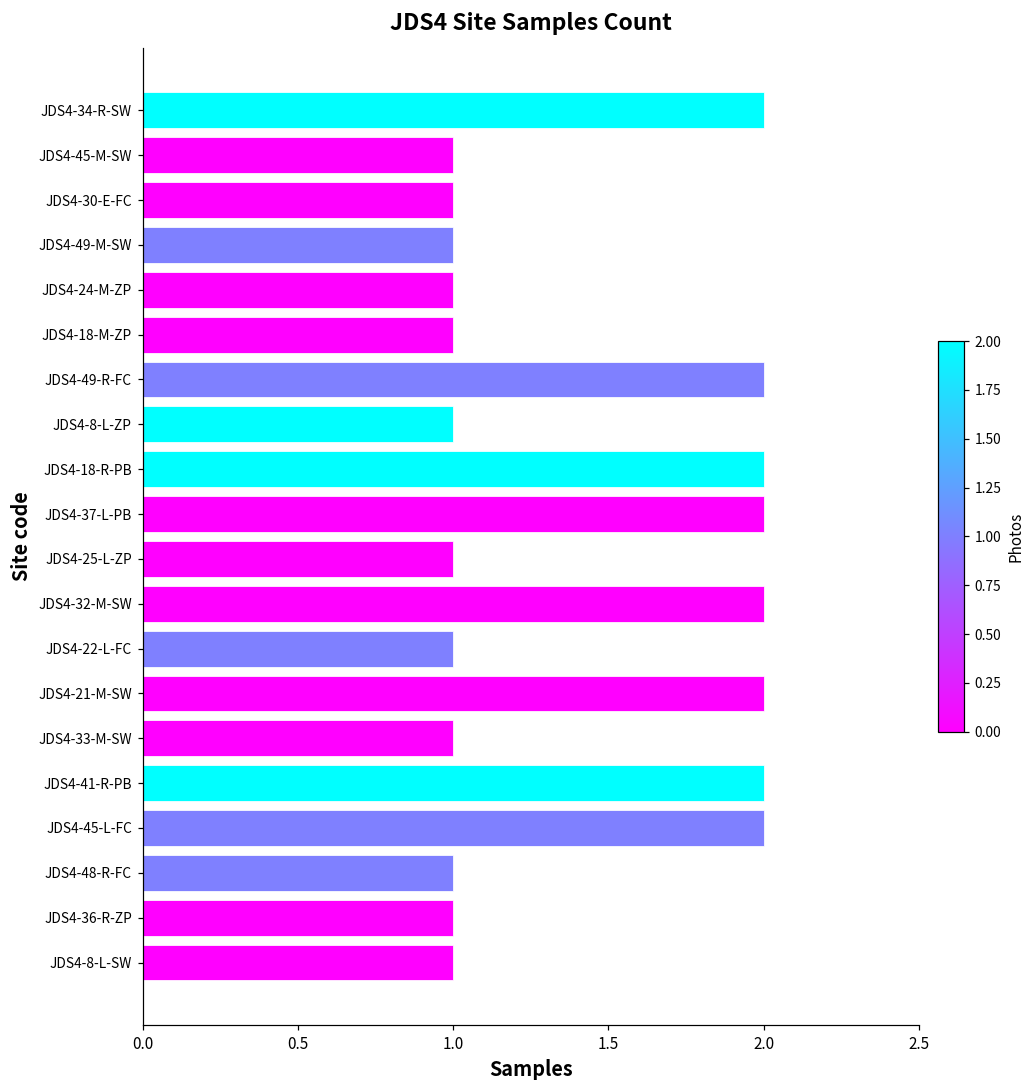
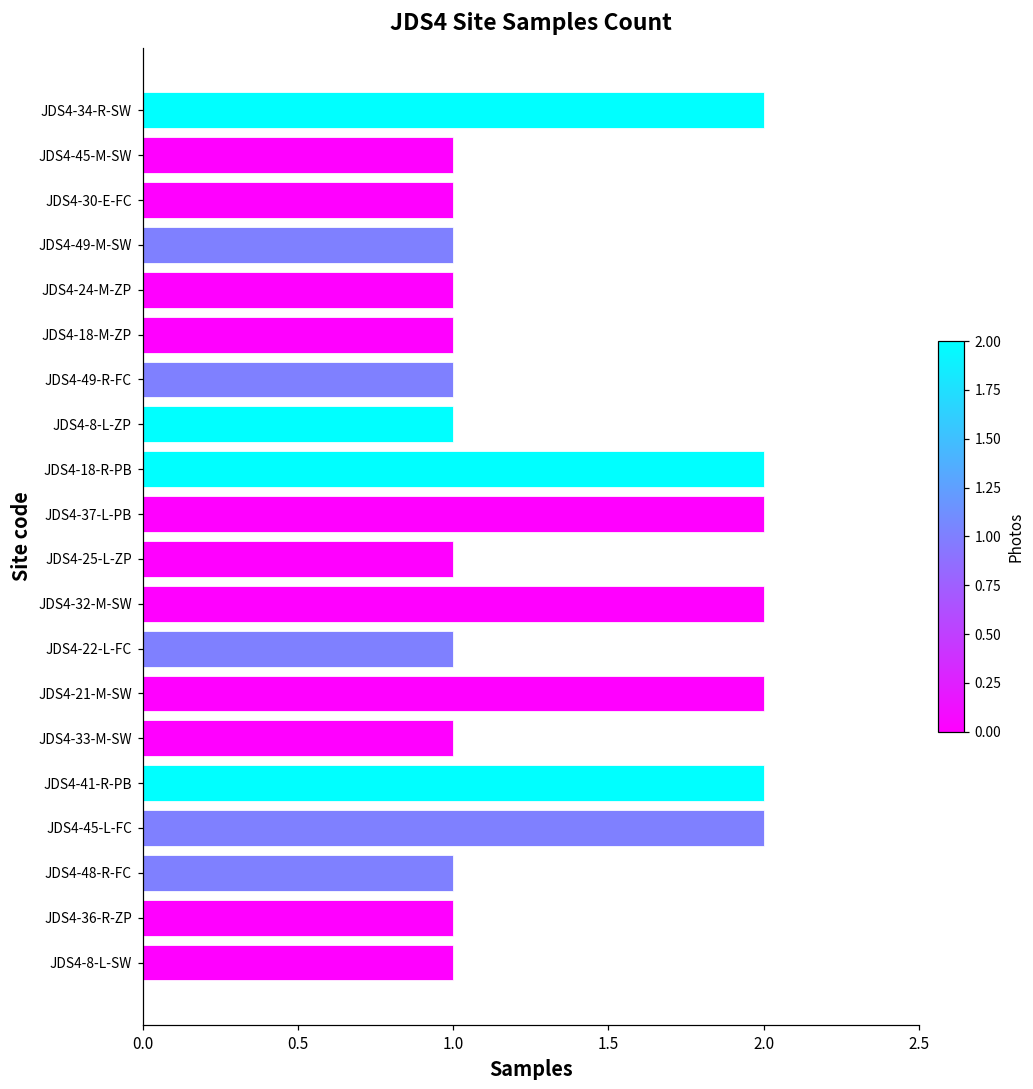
JDS4-49-R-FC: 2 -> 1
